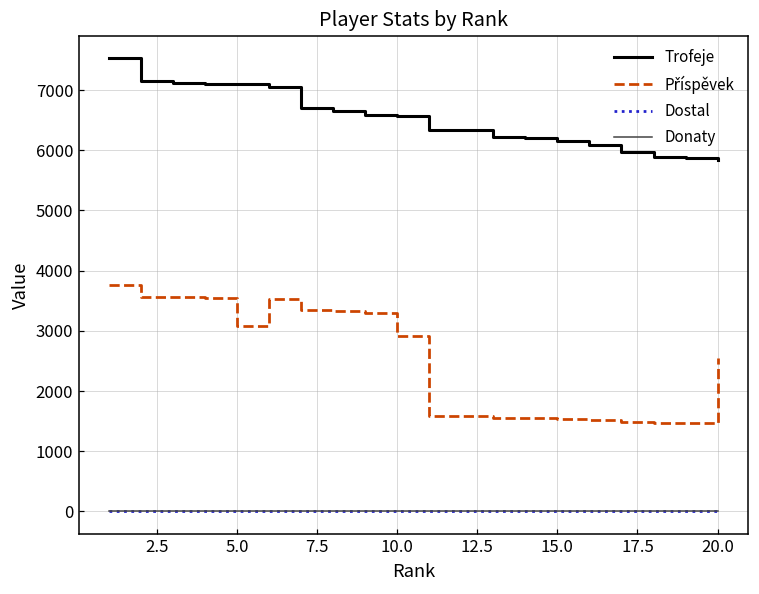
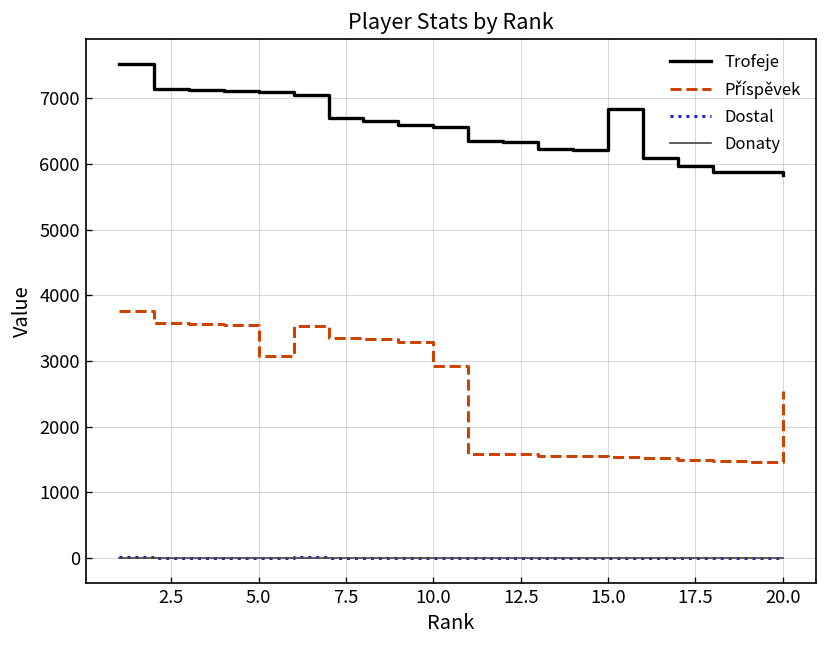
Trofeje, 15.0: 6200 -> 6800
